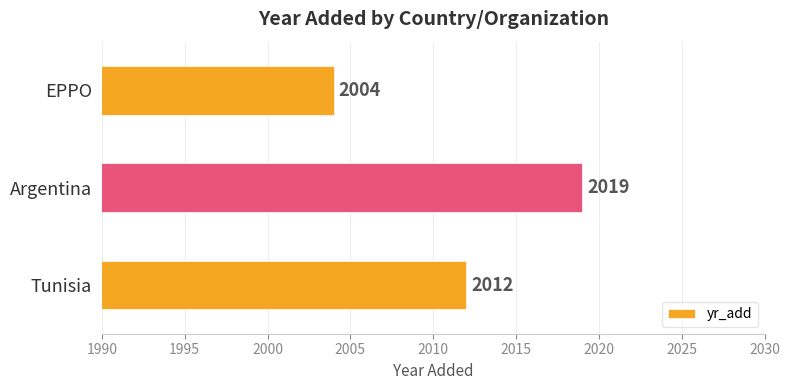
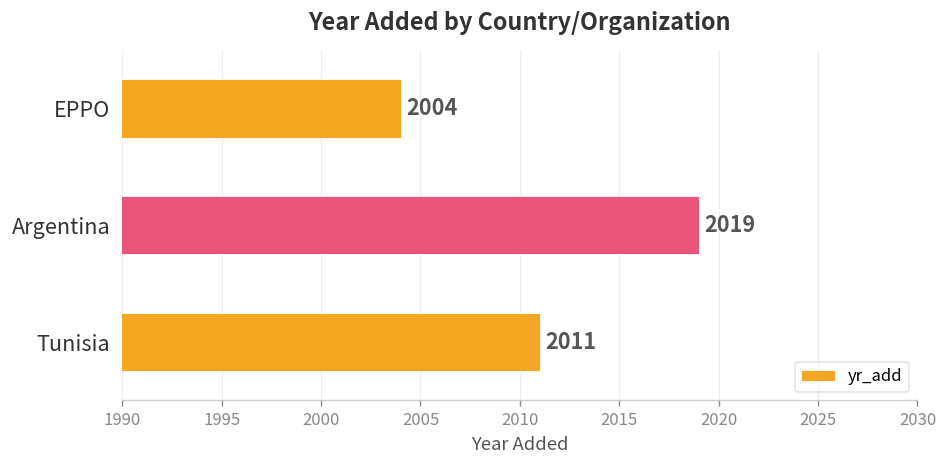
Tunisia: 2012 -> 2011
